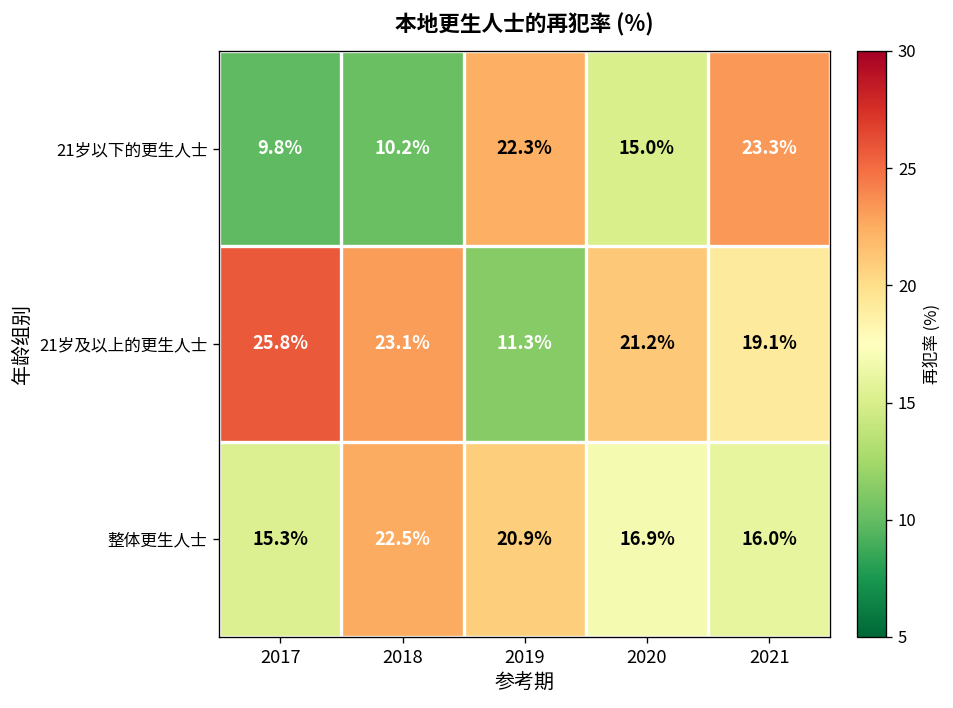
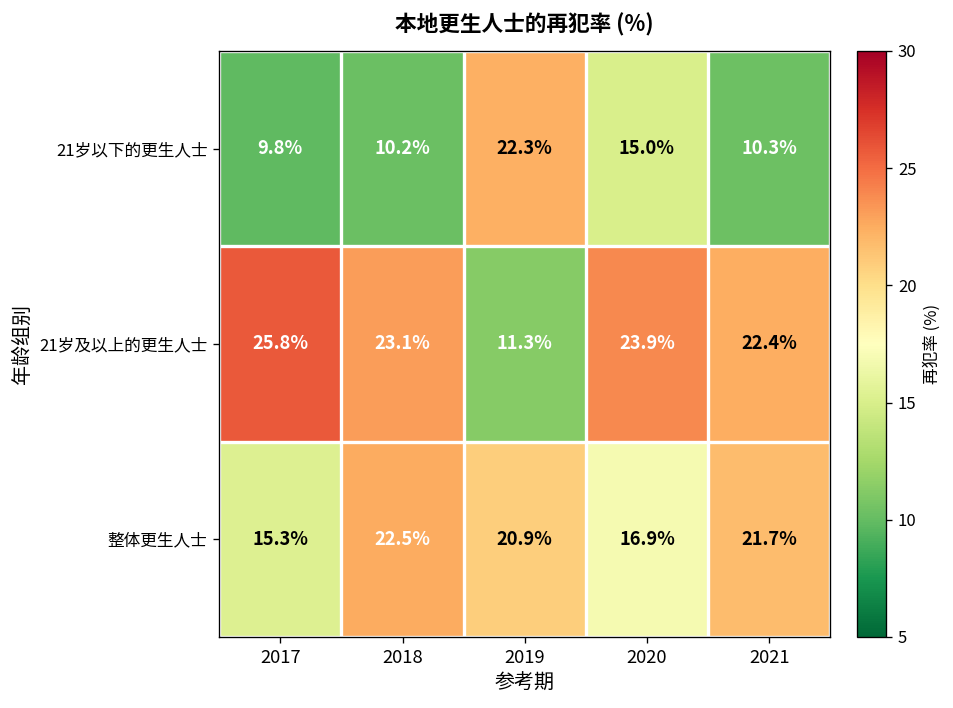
21岁以下的更生人士, 2021: 23.3% -> 10.3%
21岁及以上的更生人士, 2020: 21.2% -> 23.9%
21岁及以上的更生人士, 2021: 19.1% -> 22.4%
整体更生人士, 2021: 16.0% -> 21.7%
